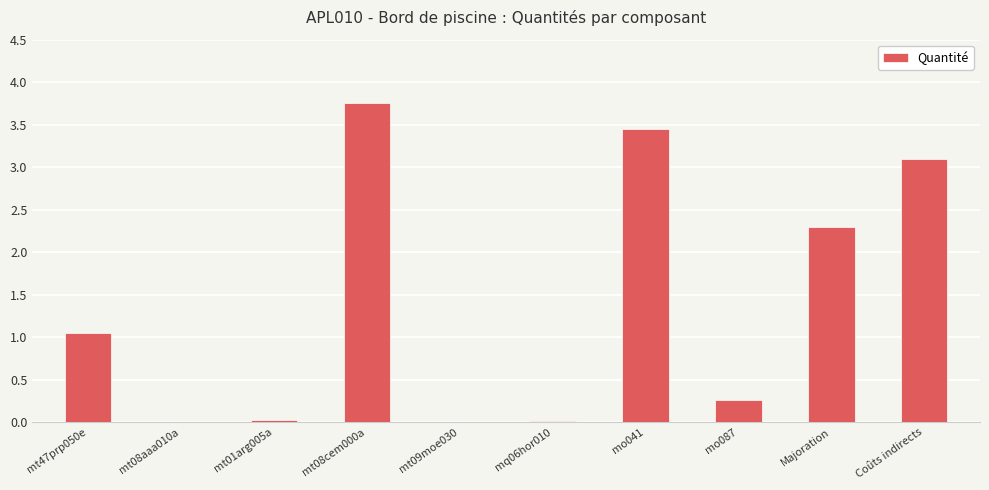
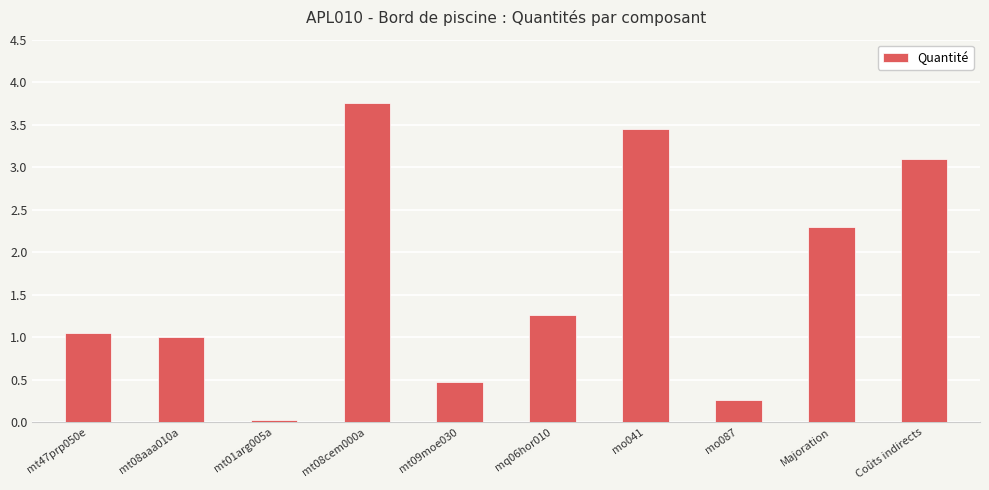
mt08aaa010a: 0.0 -> 1.0
mt09moe030: 0.0 -> 0.5
mq06hor010: 0.0 -> 1.3
